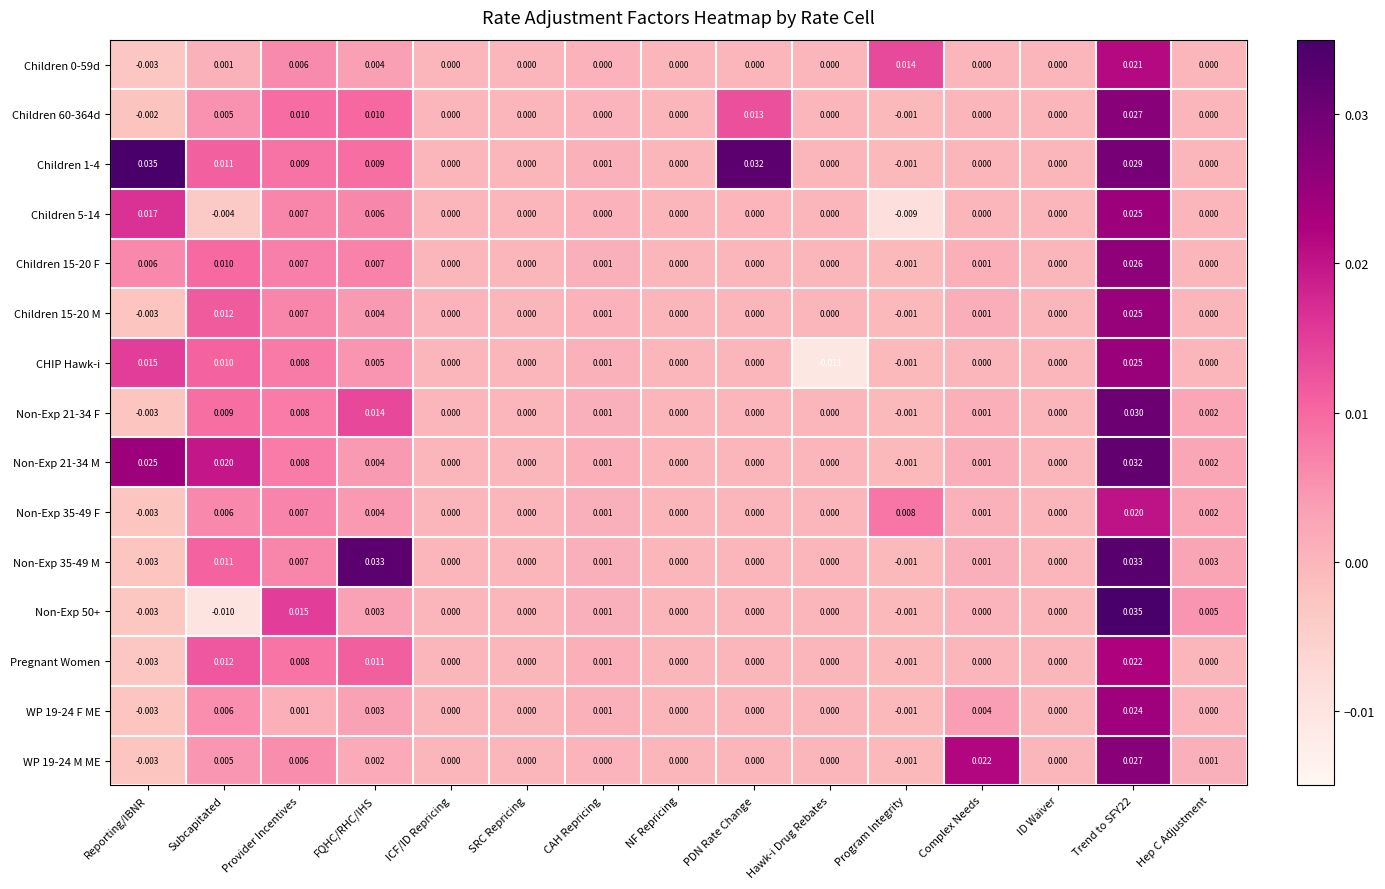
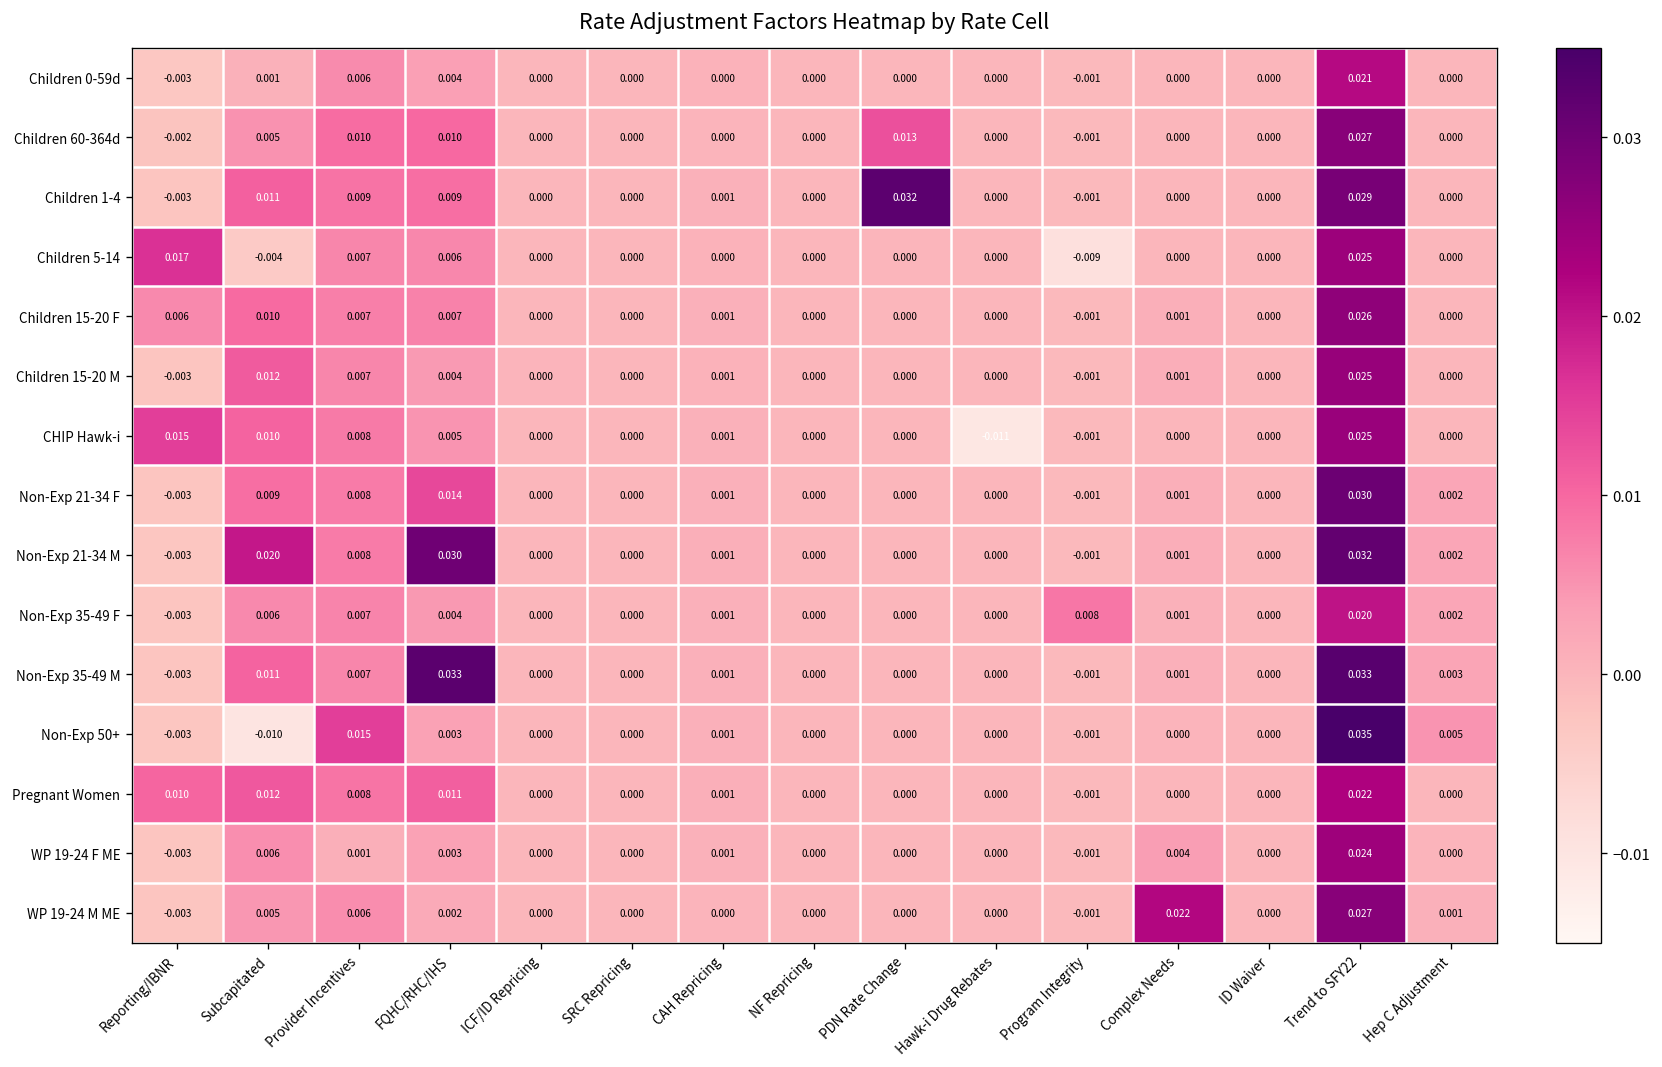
Children 0-59d, Program Integrity: 0.014 -> -0.001
Children 1-4, Reporting/IBNR: 0.035 -> -0.003
Non-Exp 21-34 M, Reporting/IBNR: 0.025 -> -0.003
Non-Exp 21-34 M, FQHC/RHC/IHS: 0.004 -> 0.030
Pregnant Women, Reporting/IBNR: -0.003 -> 0.010
